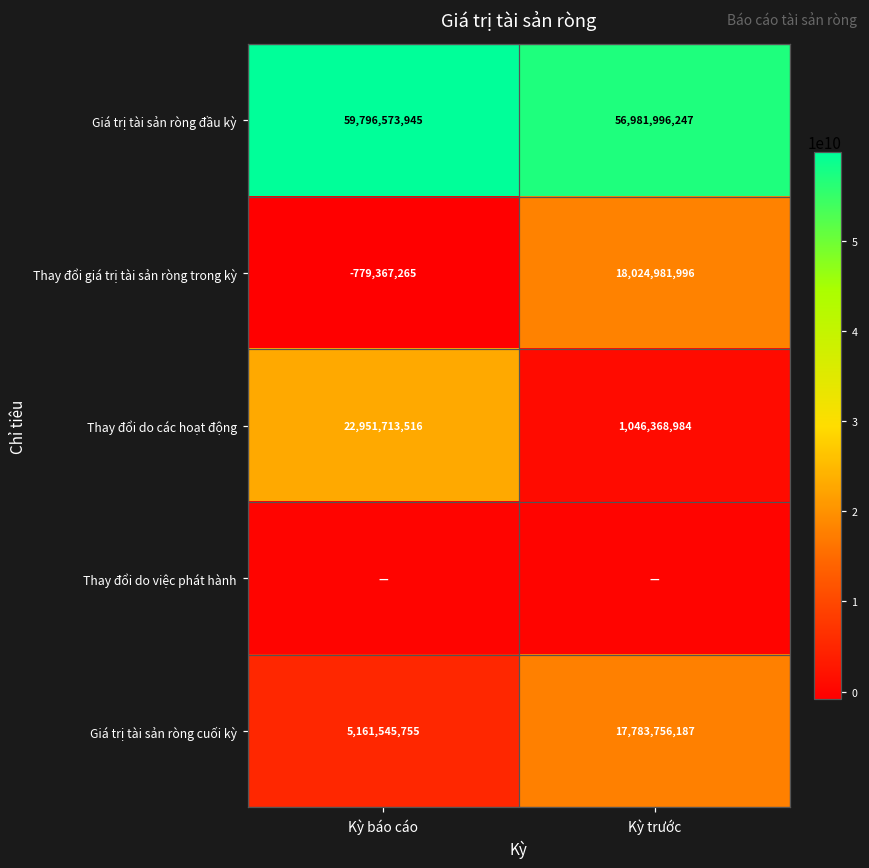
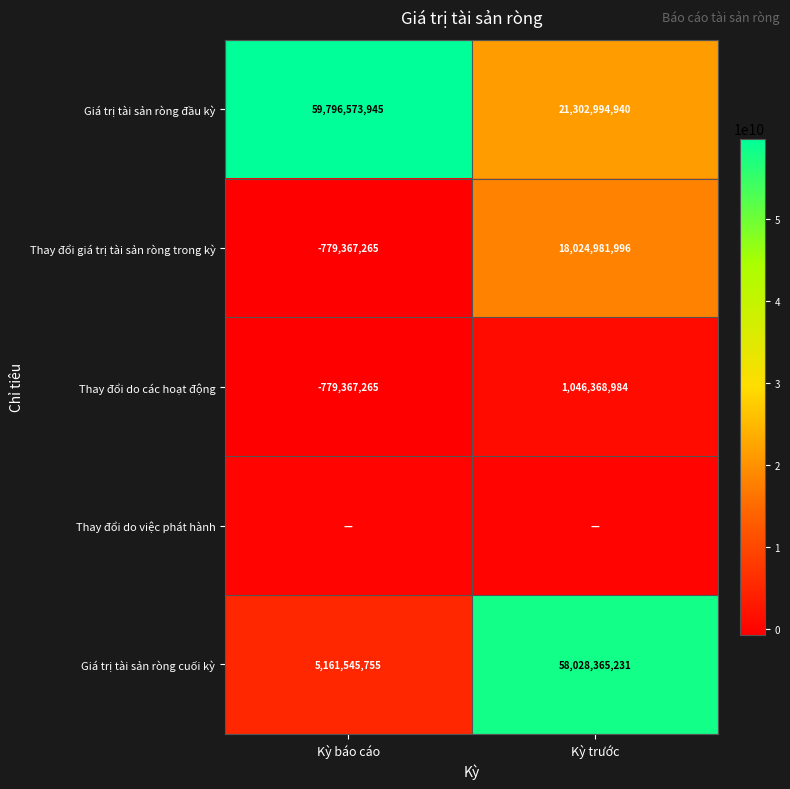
Giá trị tài sản ròng đầu kỳ, Kỳ trước: 56,981,996,247 -> 21,302,994,940
Thay đổi do các hoạt động, Kỳ báo cáo: 22,951,713,516 -> -779,367,265
Giá trị tài sản ròng cuối kỳ, Kỳ trước: 17,783,756,187 -> 58,028,365,231
